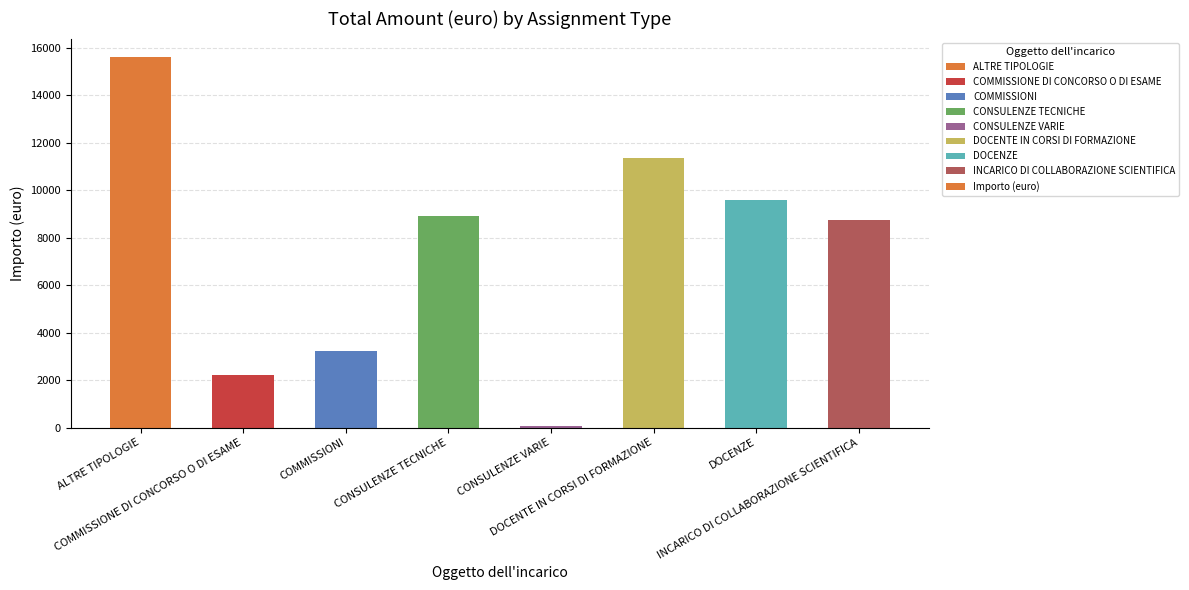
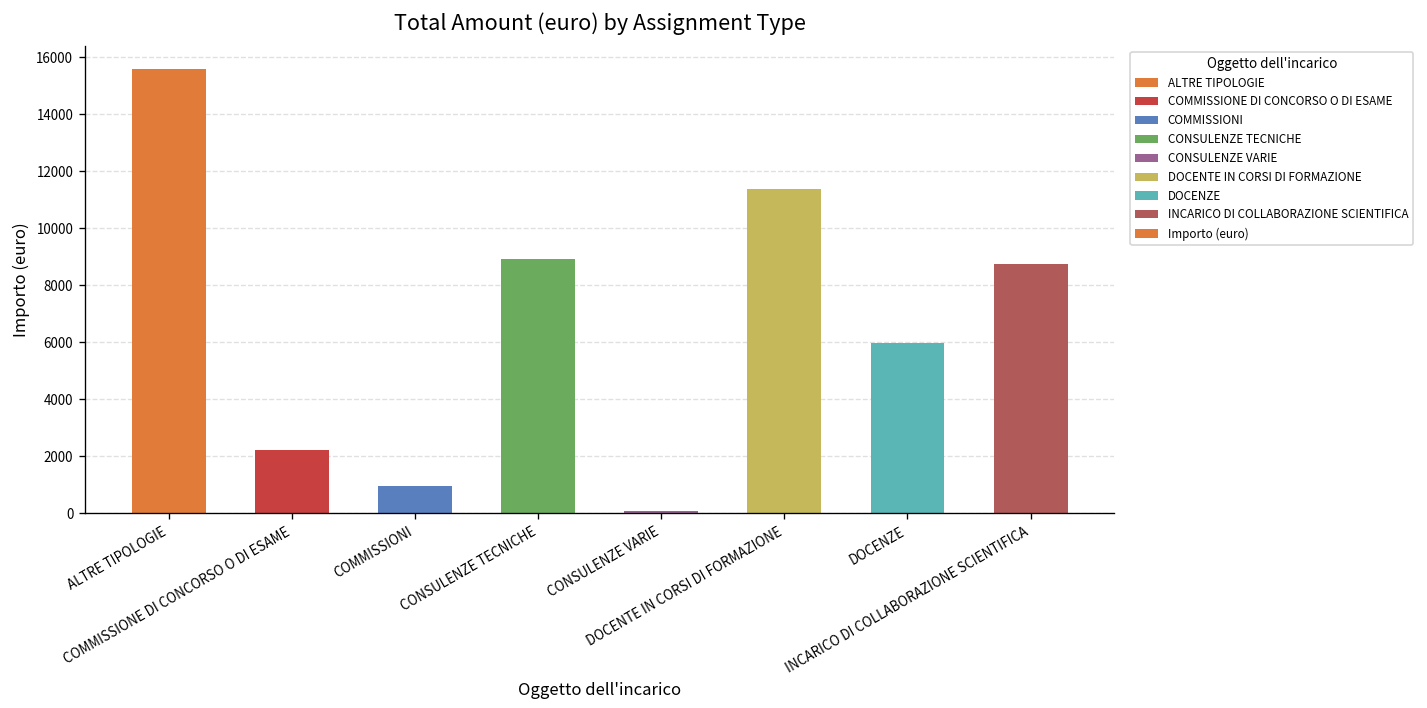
COMMISSIONI: 3200 -> 1000
DOCENZE: 9600 -> 6000
